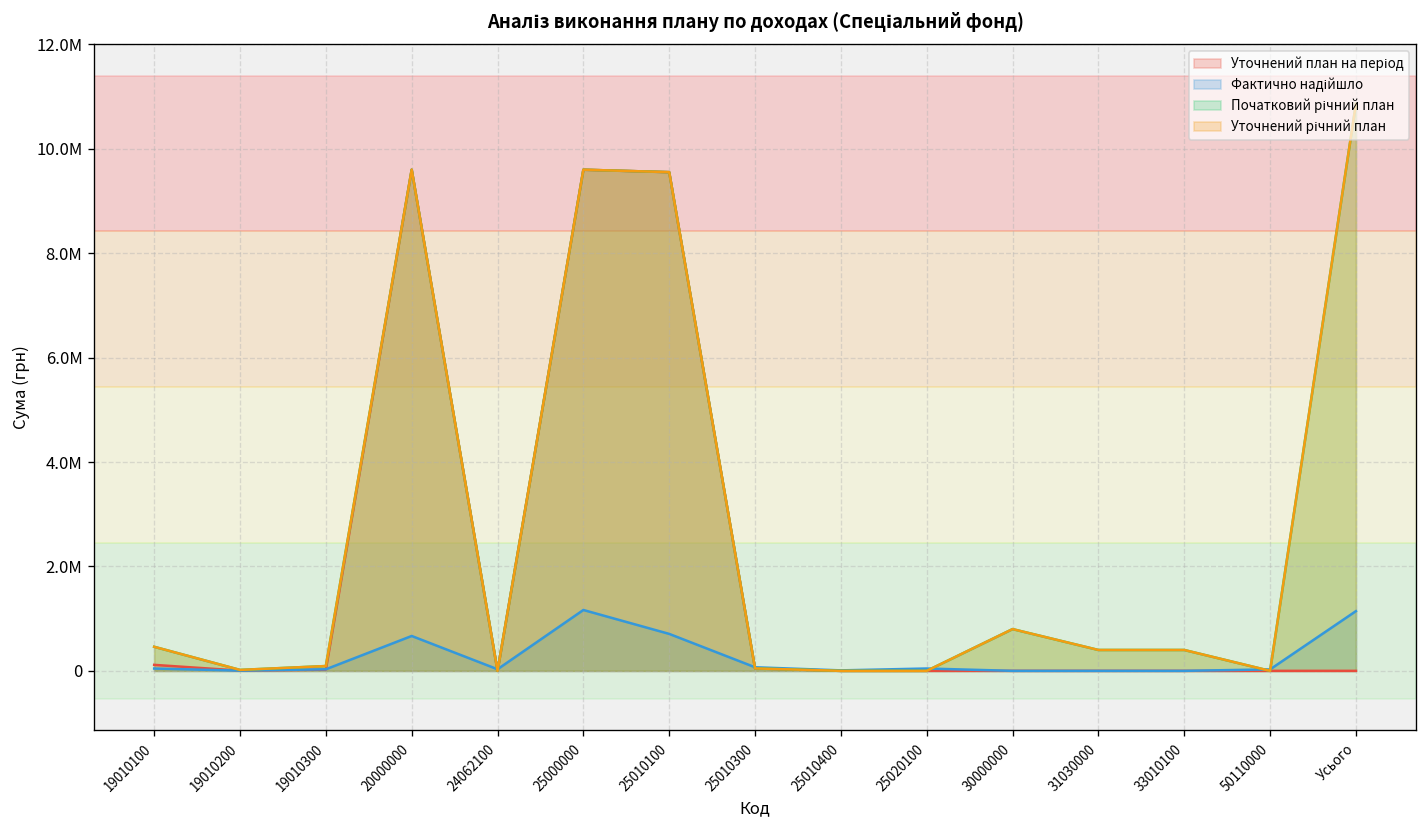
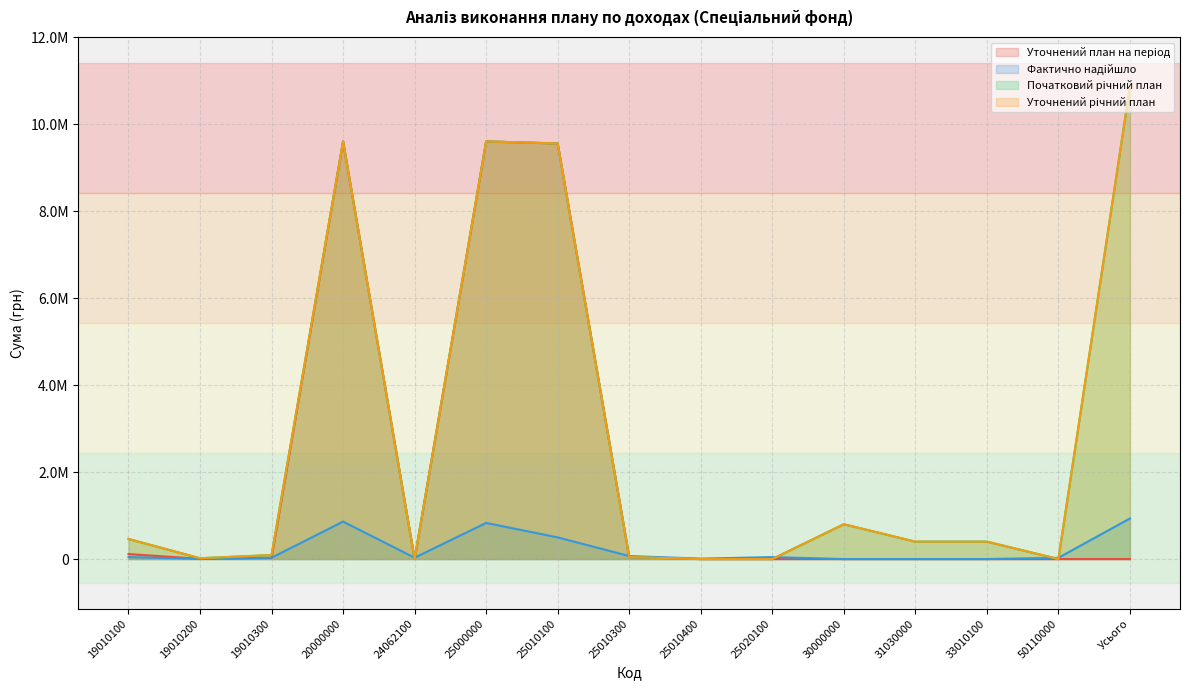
Фактично надійшло, 20000000: 700000 -> 900000
Фактично надійшло, 25000000: 1200000 -> 800000
Фактично надійшло, 25010100: 700000 -> 500000
Фактично надійшло, Усього: 1100000 -> 900000
